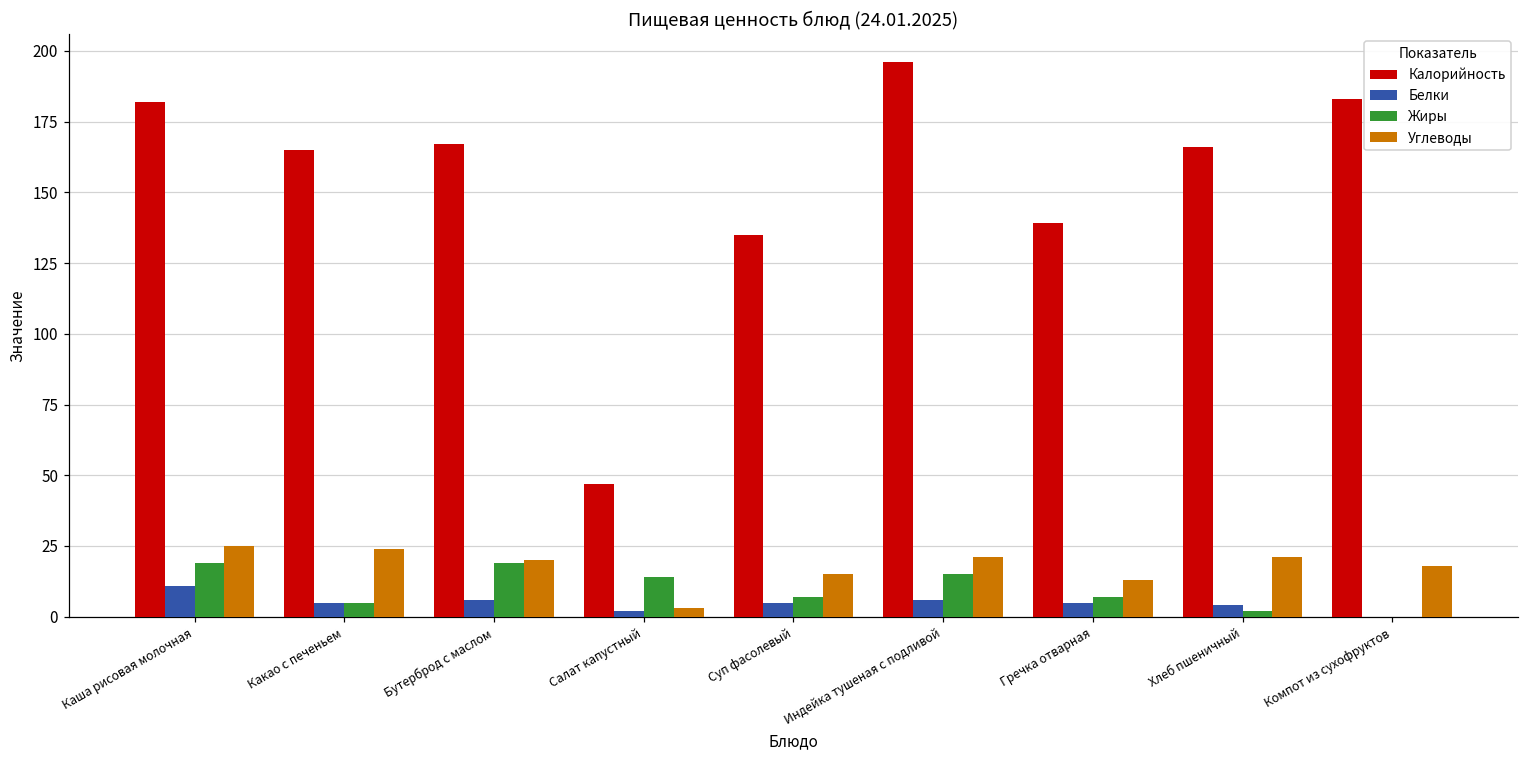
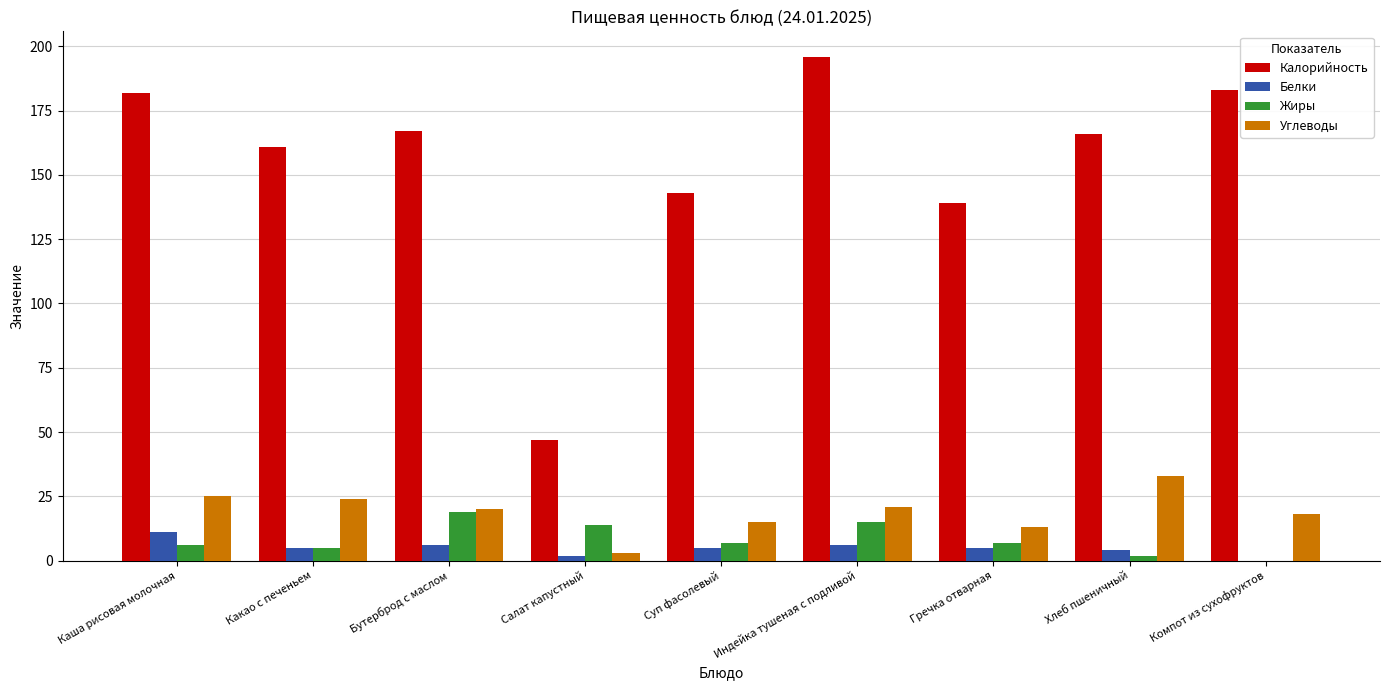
Жиры, Каша рисовая молочная: 19 -> 6
Калорийность, Какао с печеньем: 165 -> 161
Калорийность, Суп фасолевый: 135 -> 143
Углеводы, Хлеб пшеничный: 21 -> 33
